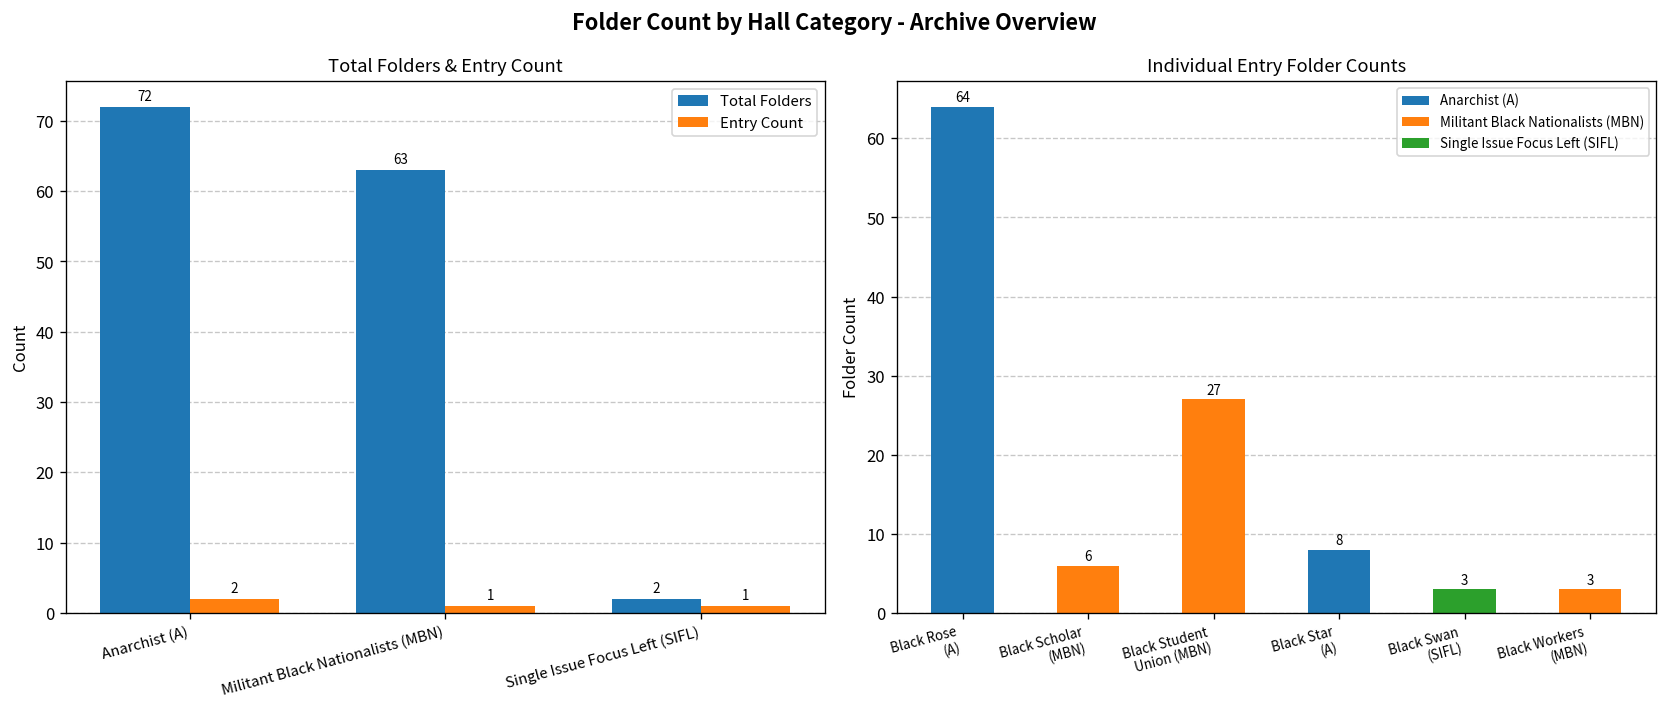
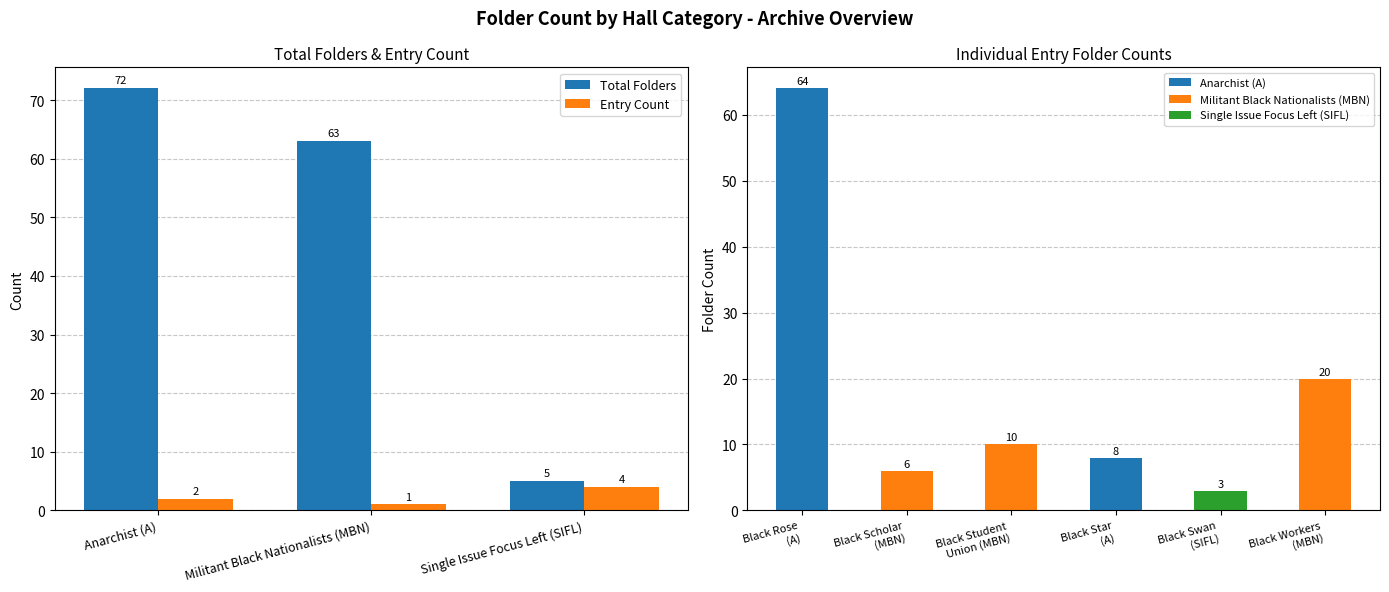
Total Folders & Entry Count, Total Folders, Single Issue Focus Left (SIFL): 2 -> 5
Total Folders & Entry Count, Entry Count, Single Issue Focus Left (SIFL): 1 -> 4
Individual Entry Folder Counts, Black Student Union (MBN): 27 -> 10
Individual Entry Folder Counts, Black Workers (MBN): 3 -> 20
